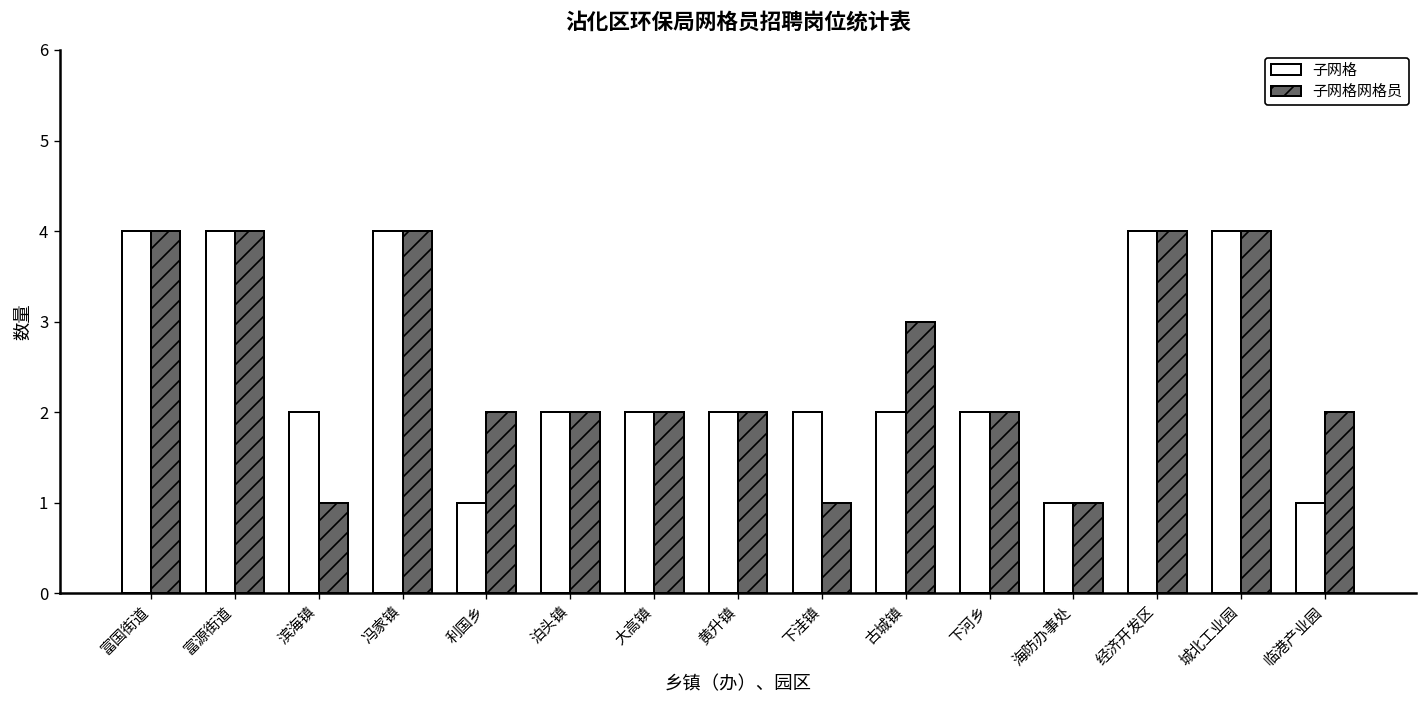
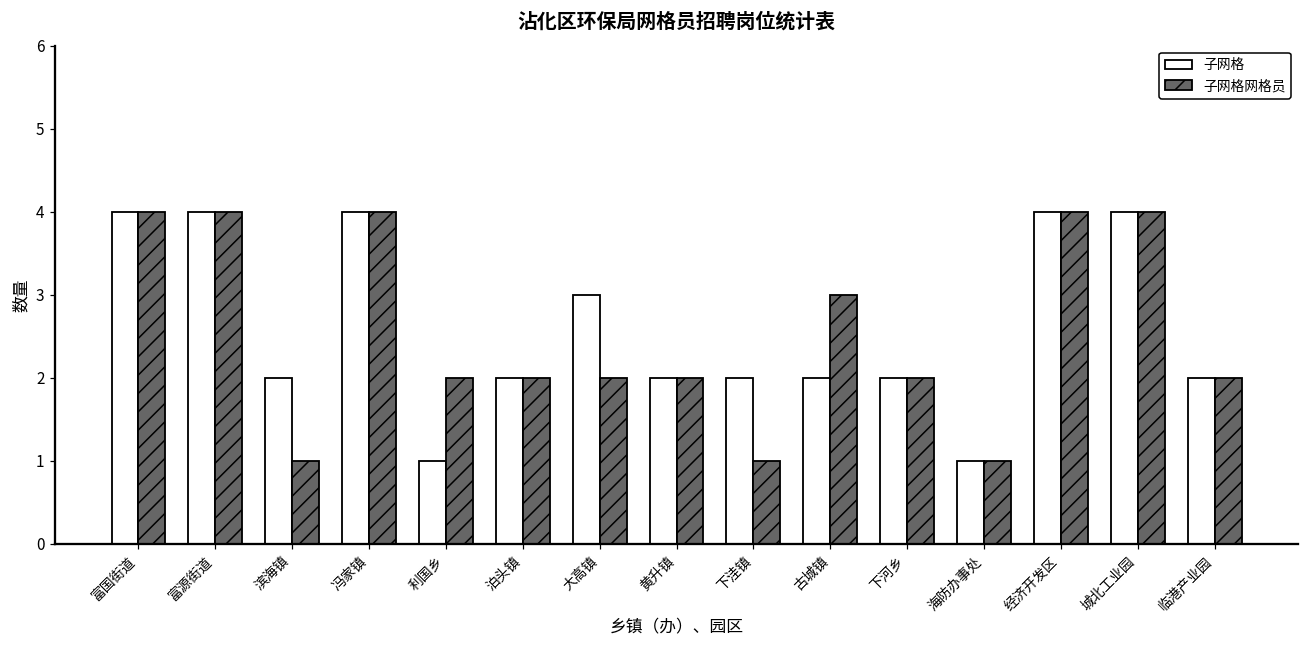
子网格, 大高镇: 2 -> 3
子网格, 临港产业园: 1 -> 2
